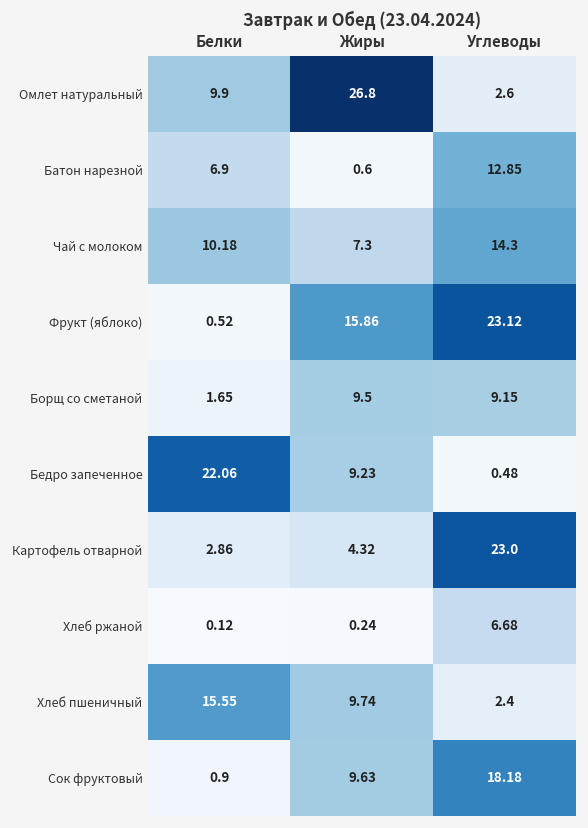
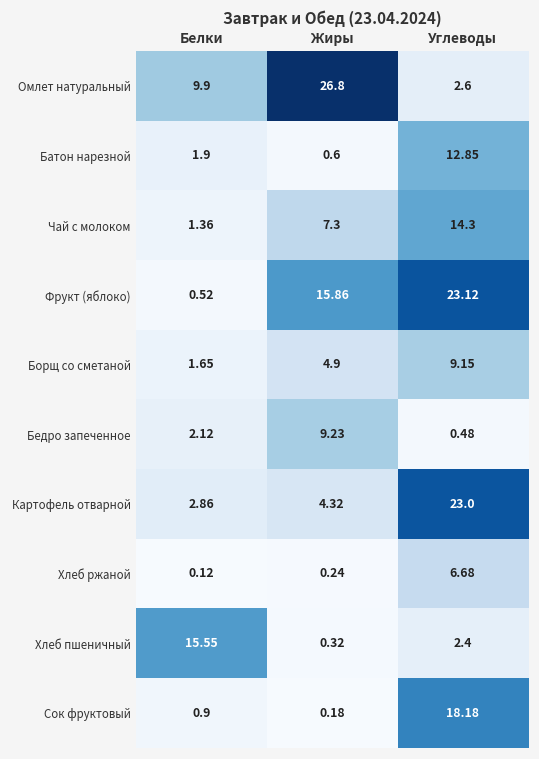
Батон нарезной, Белки: 6.9 -> 1.9
Чай с молоком, Белки: 10.18 -> 1.36
Борщ со сметаной, Жиры: 9.5 -> 4.9
Бедро запеченное, Белки: 22.06 -> 2.12
Хлеб пшеничный, Жиры: 9.74 -> 0.32
Сок фруктовый, Жиры: 9.63 -> 0.18
